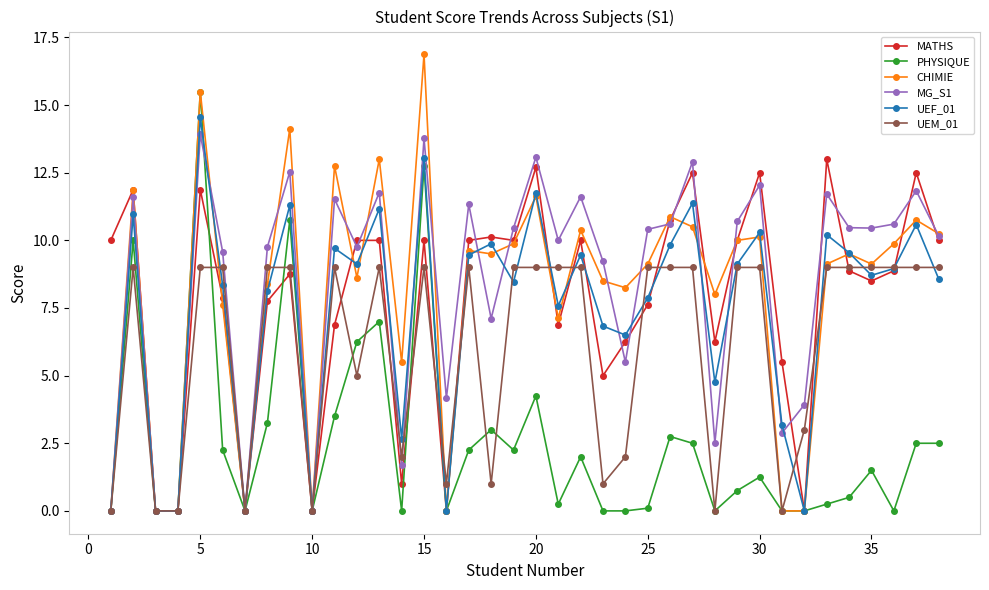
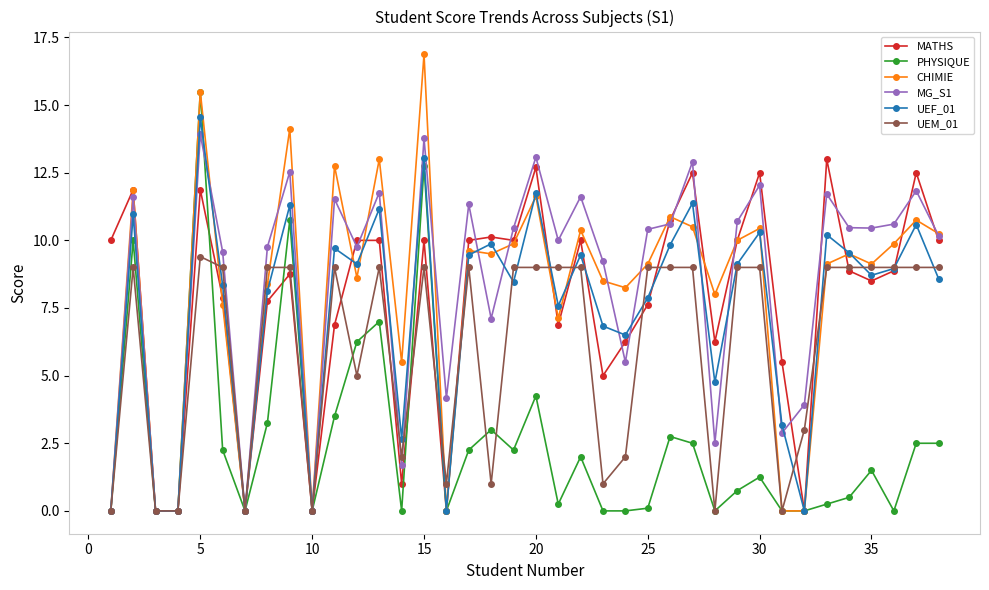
UEM_01, 5: 9.0 -> 9.4
CHIMIE, 30: 10.1 -> 10.4
